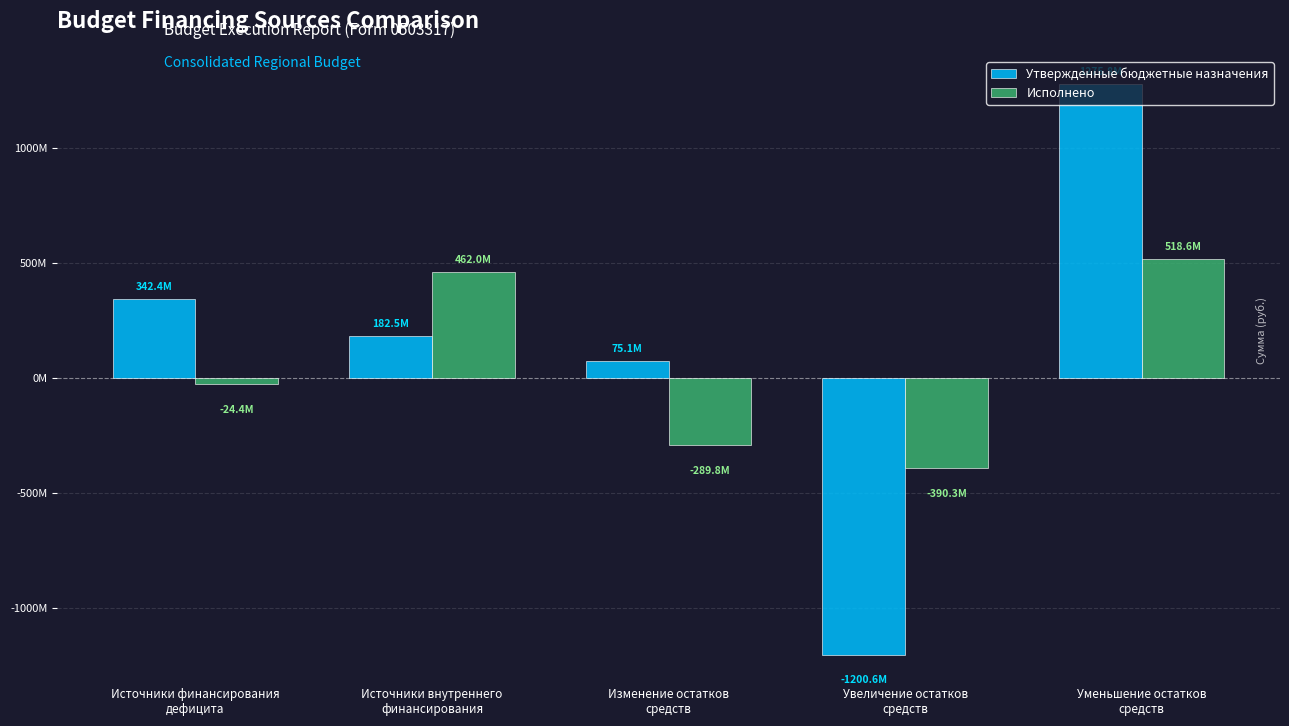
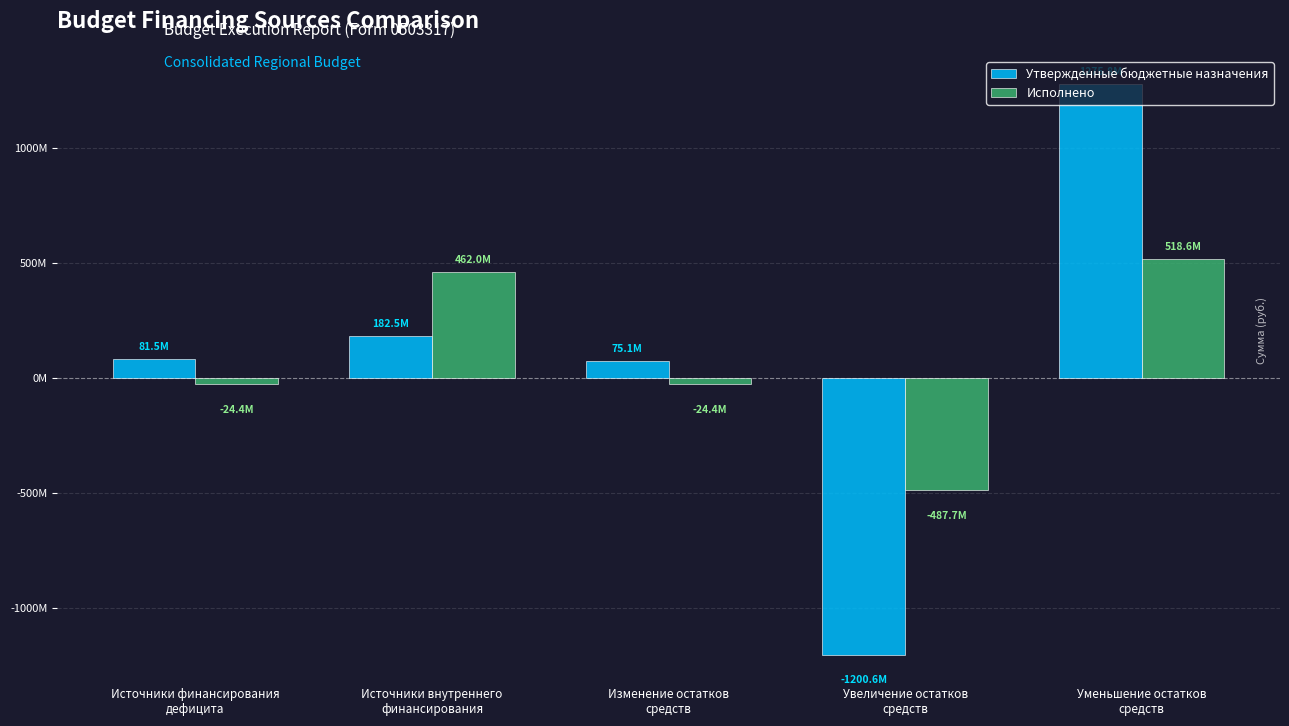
Утвержденные бюджетные назначения, Источники финансирования дефицита: 342.4M -> 81.5M
Исполнено, Изменение остатков средств: -289.8M -> -24.4M
Исполнено, Увеличение остатков средств: -390.3M -> -487.7M
